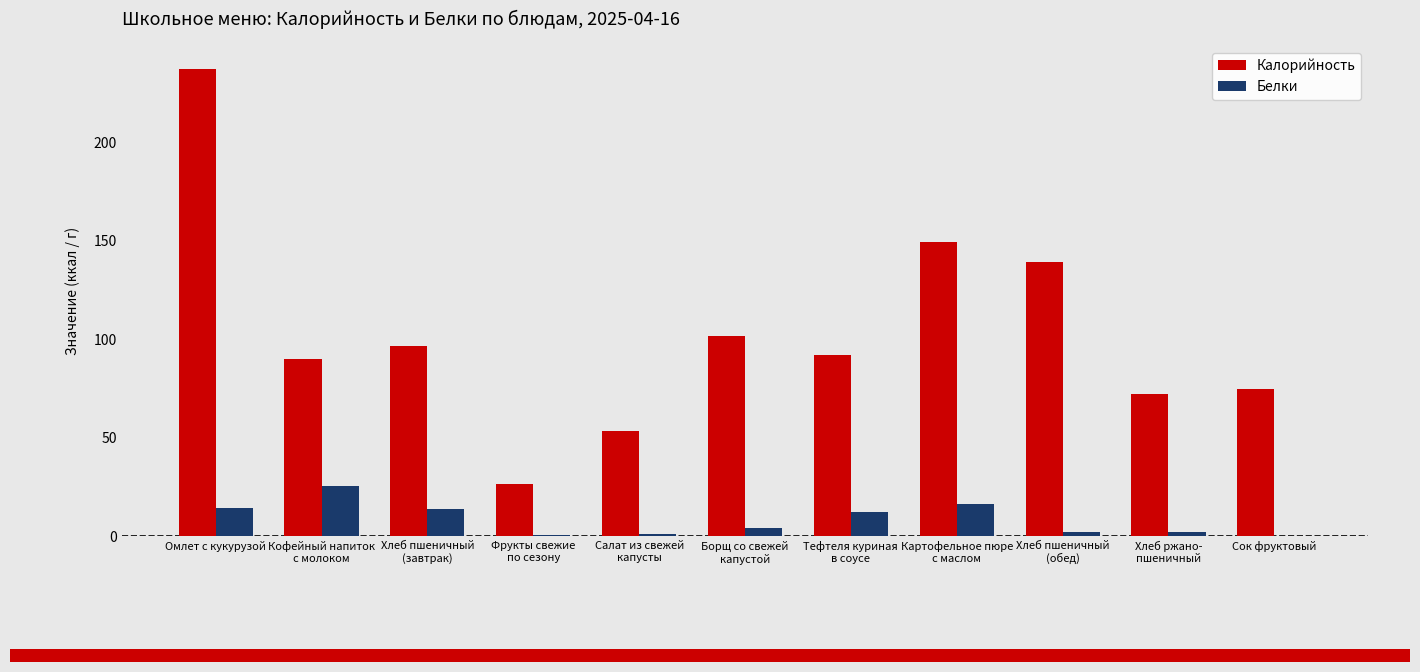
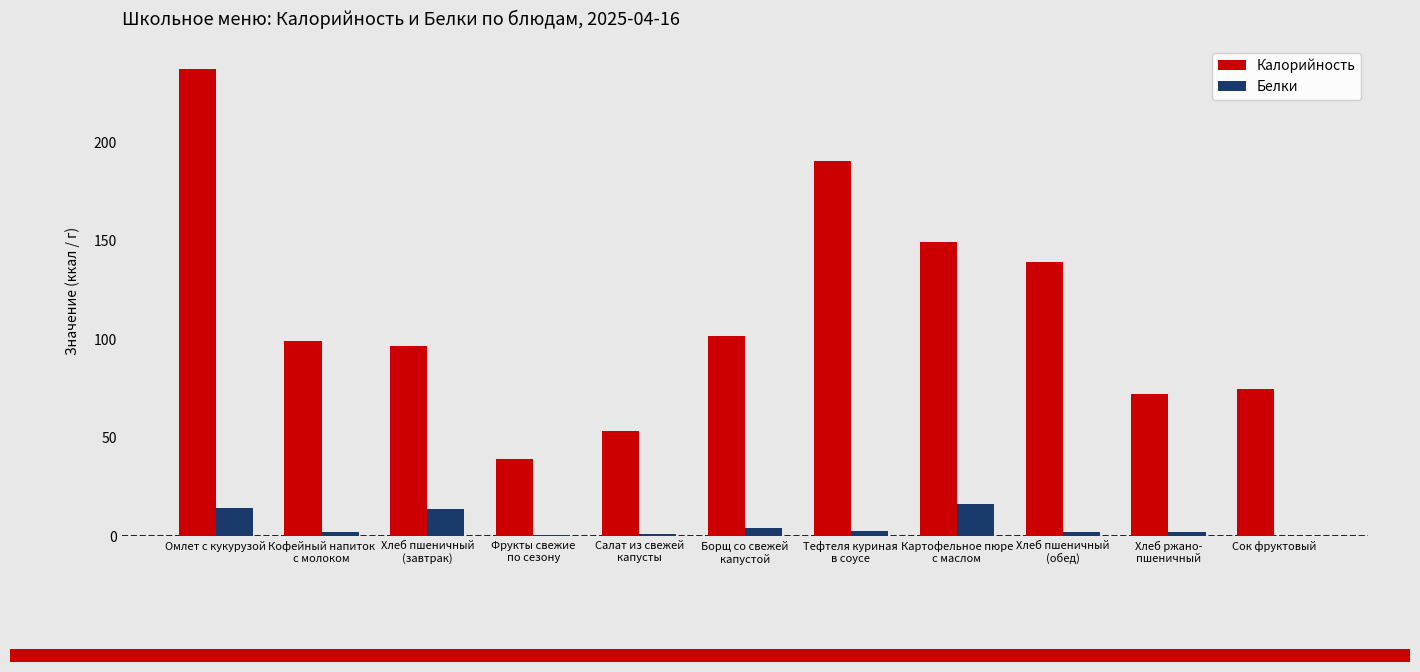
Калорийность, Кофейный напиток с молоком: 90 -> 99
Белки, Кофейный напиток с молоком: 26 -> 2
Калорийность, Фрукты свежие по сезону: 27 -> 39
Калорийность, Тефтеля куриная в соусе: 92 -> 190
Белки, Тефтеля куриная в соусе: 12 -> 3
